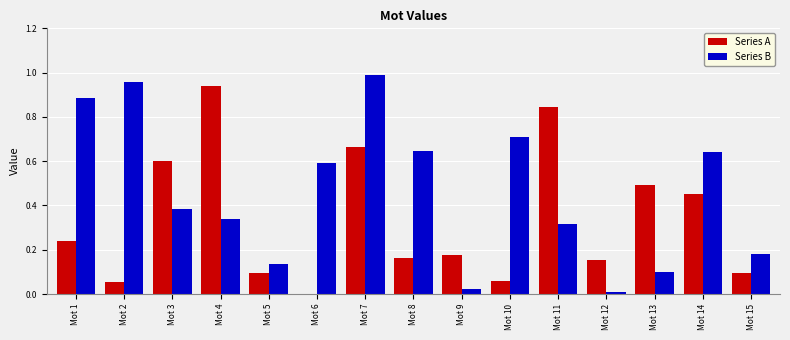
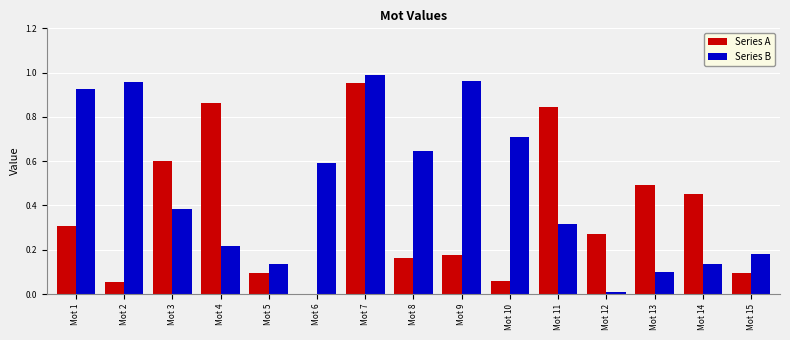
Series A, Mot 1: 0.24 -> 0.31
Series B, Mot 1: 0.89 -> 0.93
Series A, Mot 4: 0.94 -> 0.86
Series B, Mot 4: 0.34 -> 0.21
Series A, Mot 7: 0.67 -> 0.95
Series B, Mot 9: 0.02 -> 0.96
Series A, Mot 12: 0.15 -> 0.27
Series B, Mot 14: 0.64 -> 0.13
